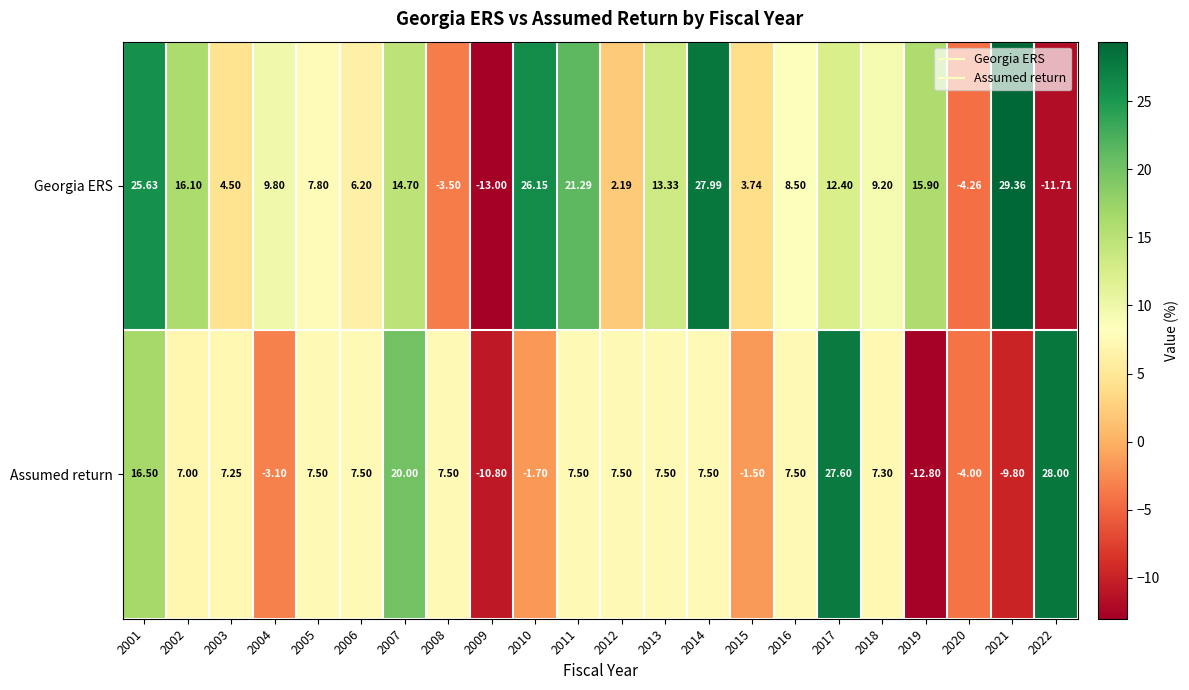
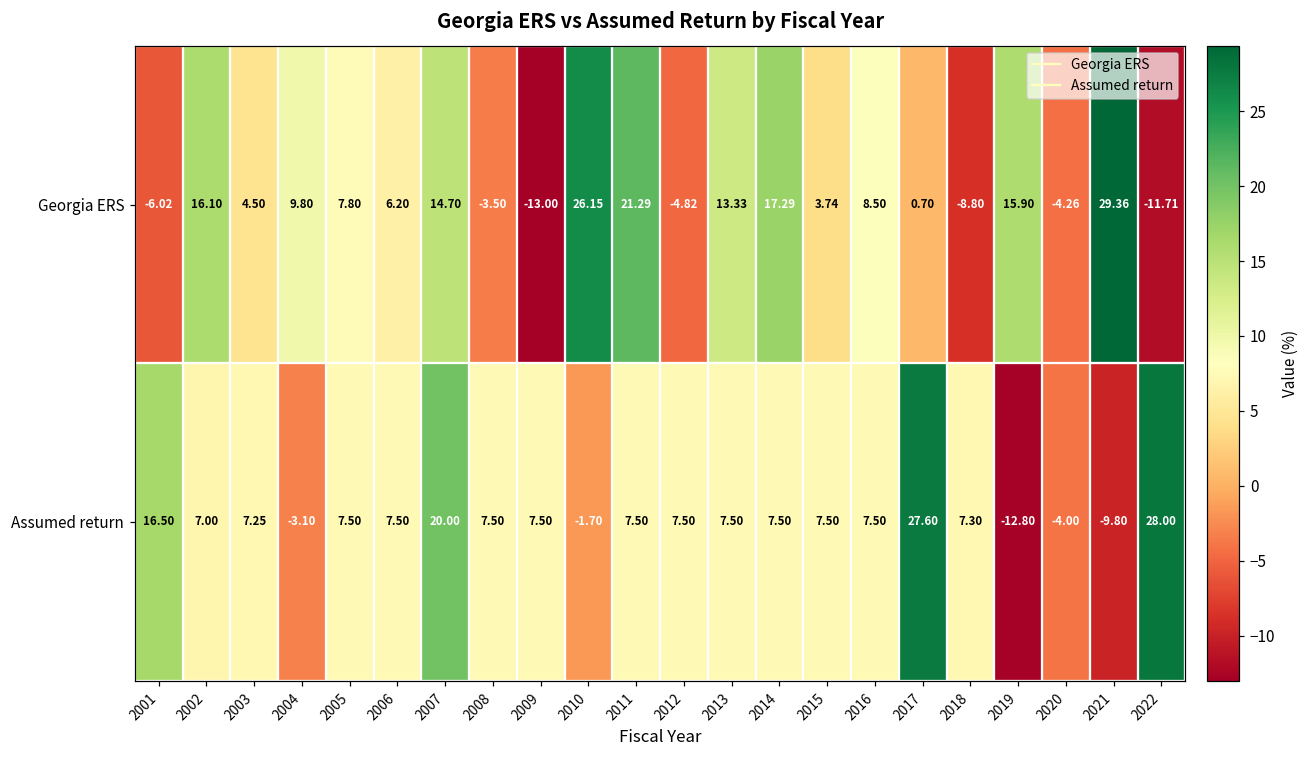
Georgia ERS, 2001: 25.63 -> -6.02
Georgia ERS, 2012: 2.19 -> -4.82
Georgia ERS, 2014: 27.99 -> 17.29
Georgia ERS, 2017: 12.40 -> 0.70
Georgia ERS, 2018: 9.20 -> -8.80
Assumed return, 2009: -10.80 -> 7.50
Assumed return, 2015: -1.50 -> 7.50
